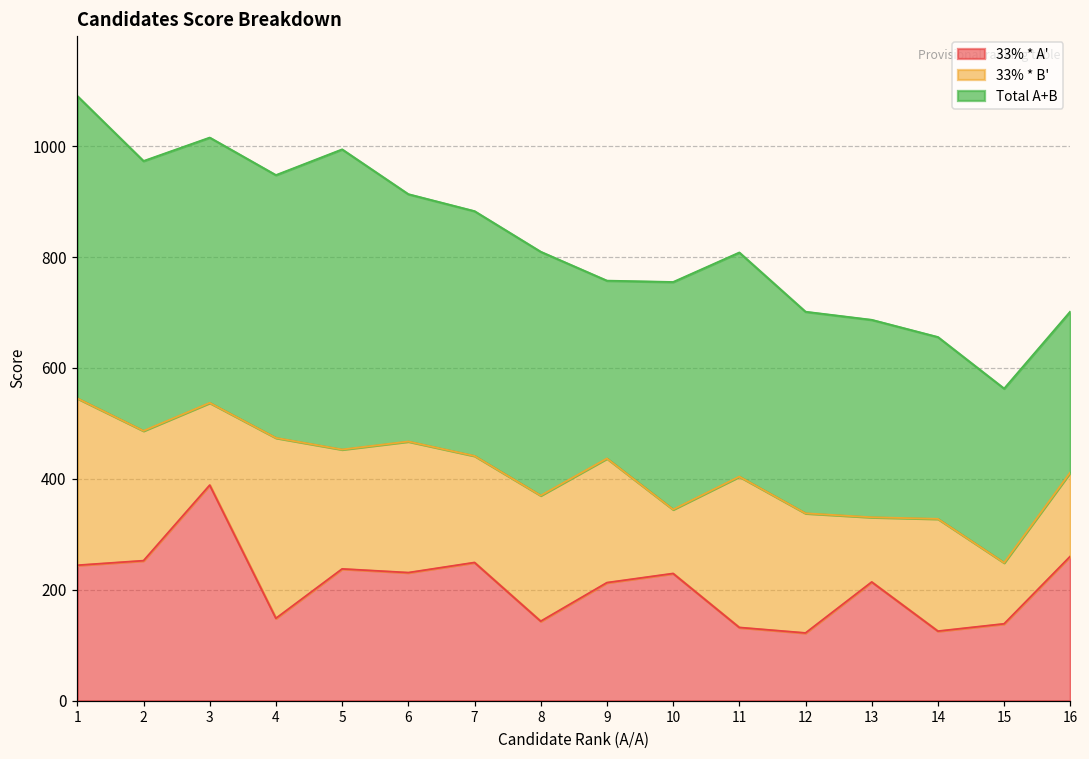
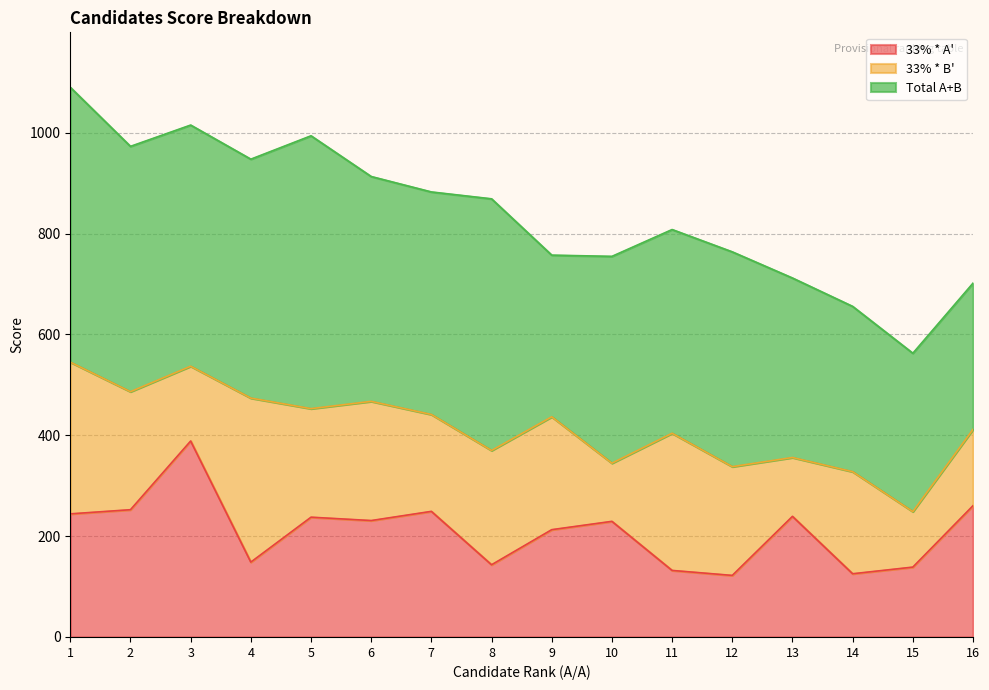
Total A+B, 8: 440 -> 500
Total A+B, 12: 360 -> 430
33% * A', 13: 210 -> 240
